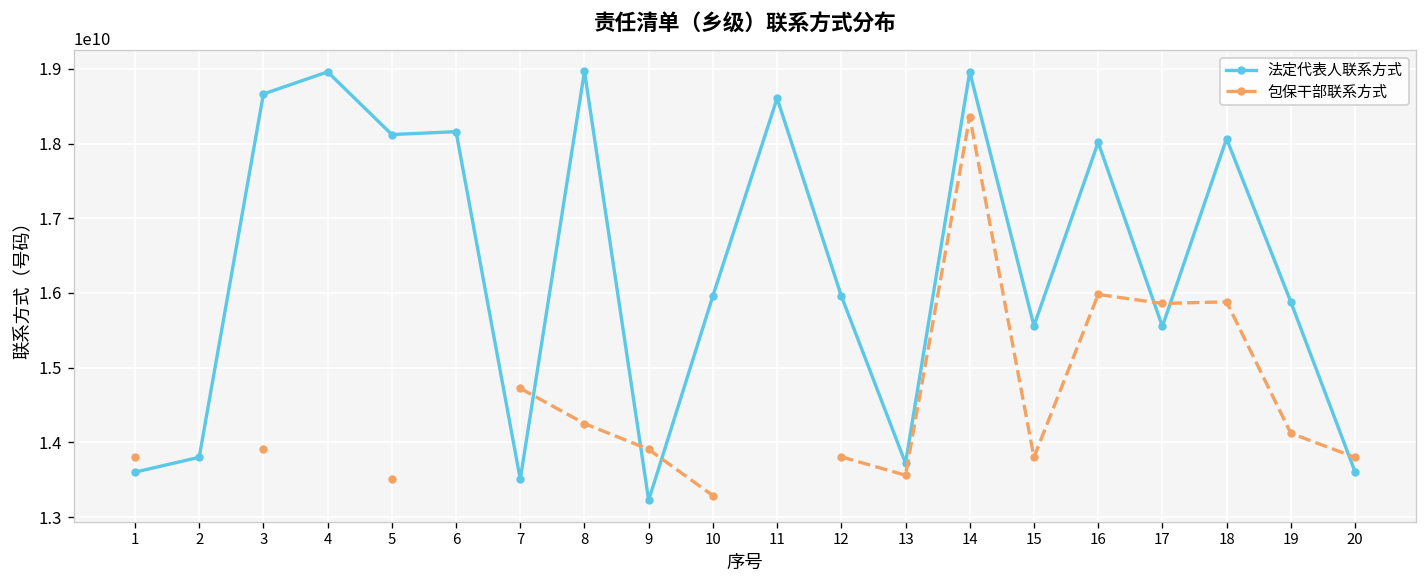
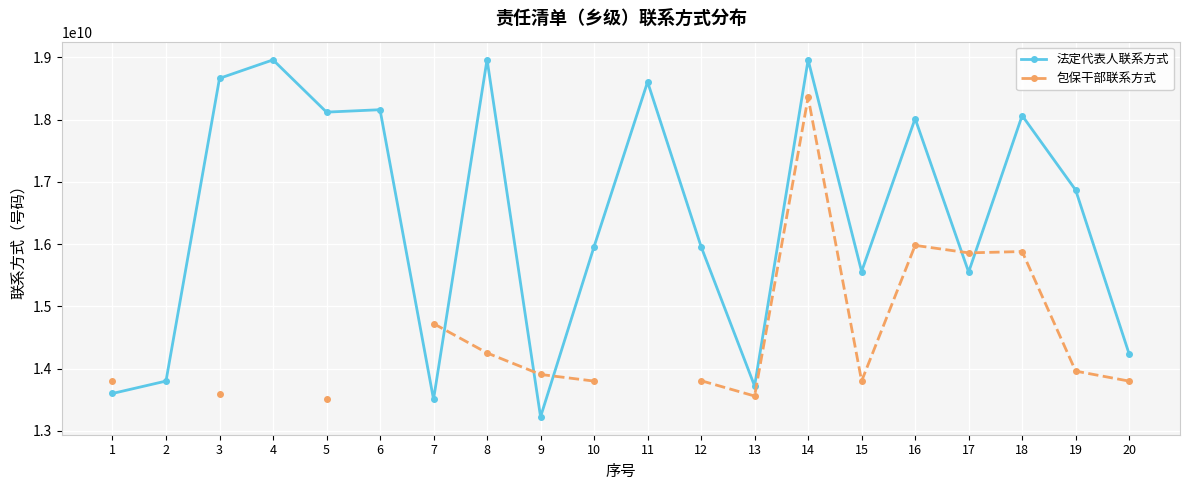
包保干部联系方式, 3: 13900000000 -> 13600000000
包保干部联系方式, 10: 13300000000 -> 13800000000
法定代表人联系方式, 19: 15900000000 -> 16900000000
包保干部联系方式, 19: 14100000000 -> 14000000000
法定代表人联系方式, 20: 13600000000 -> 14200000000
